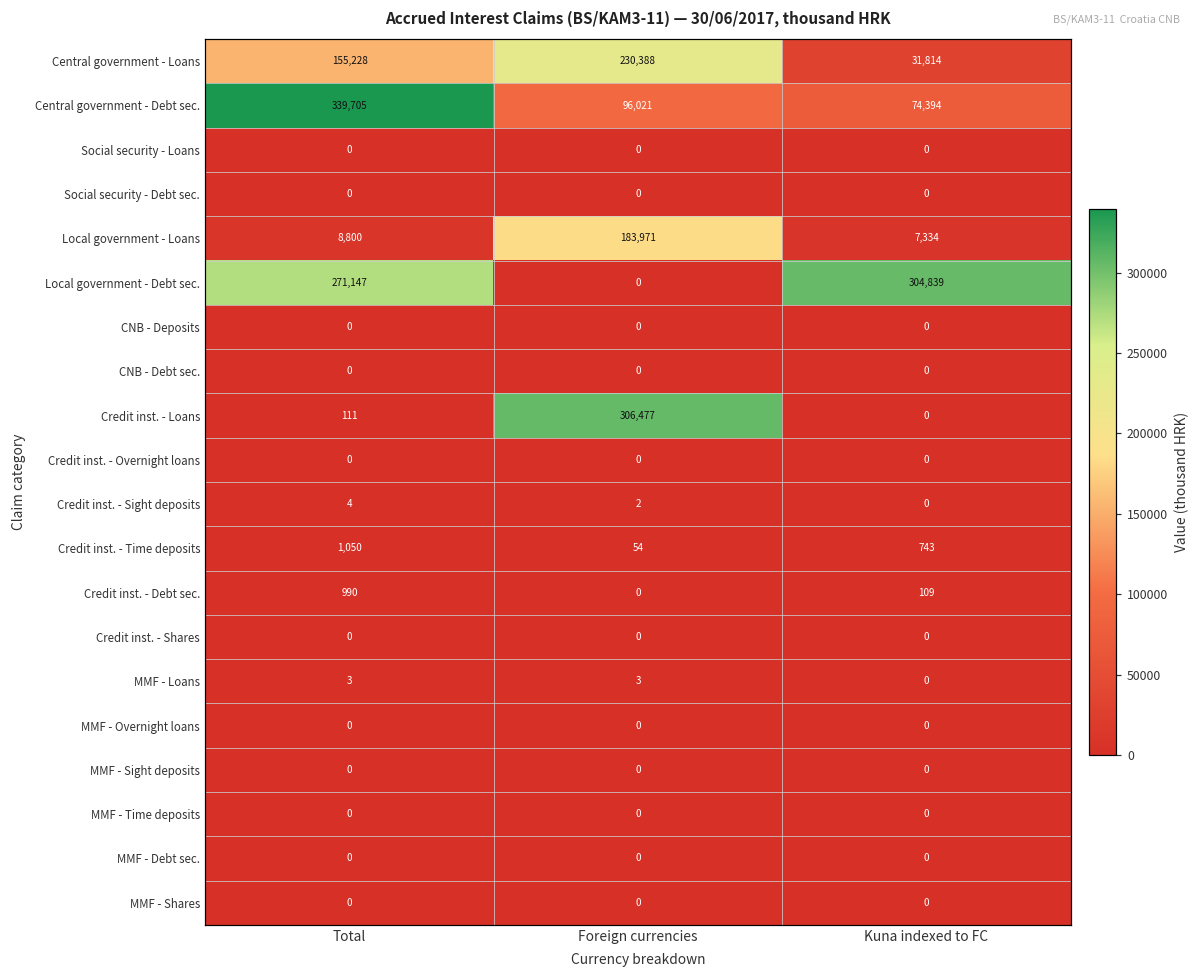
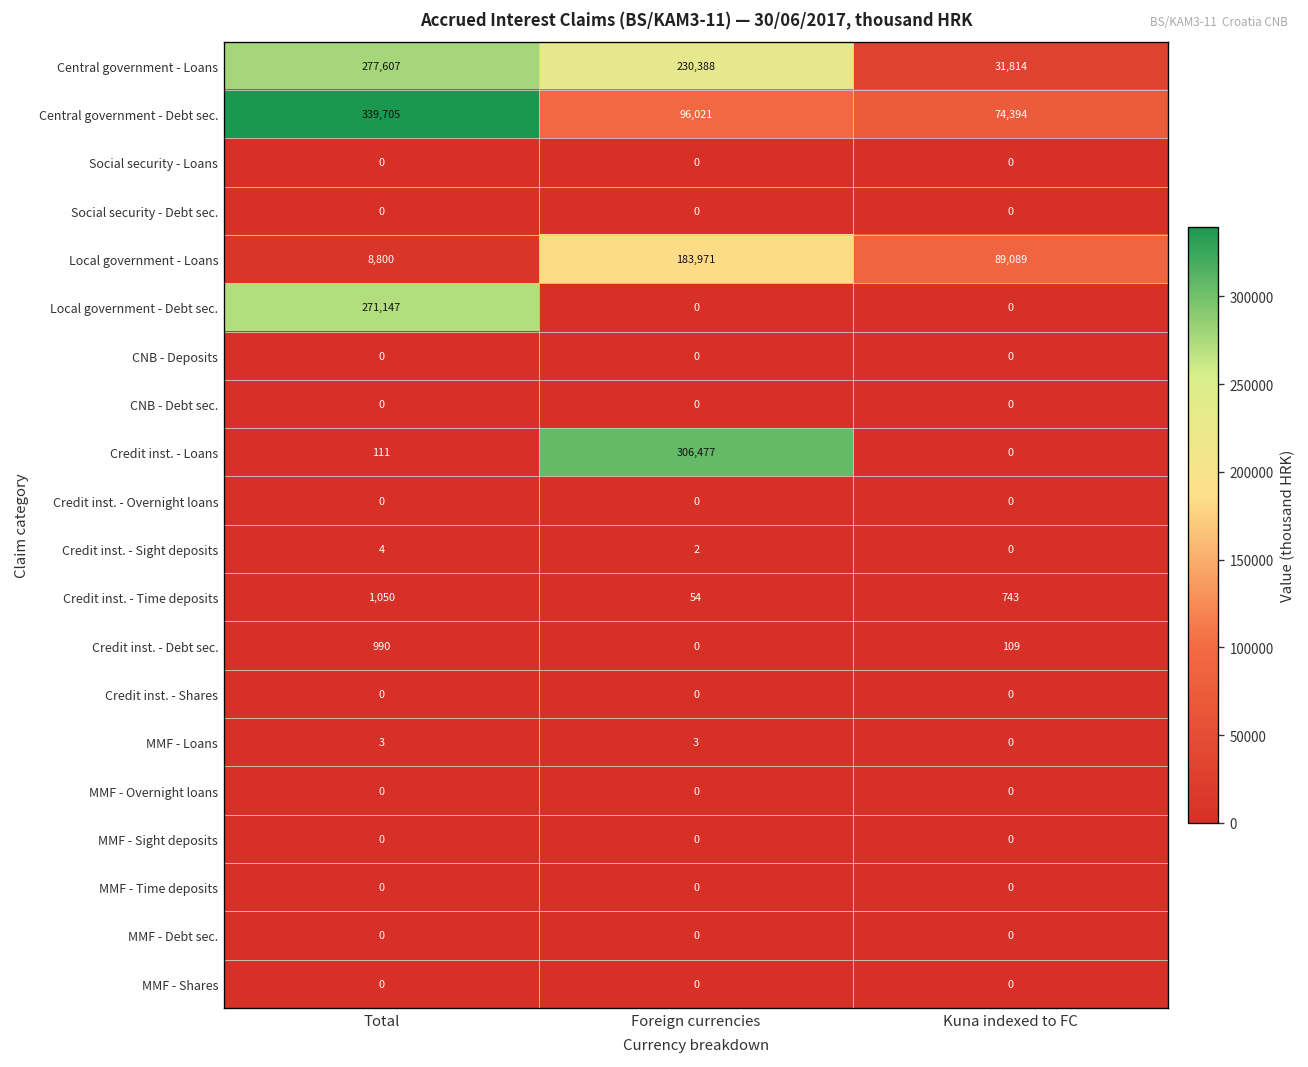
Central government - Loans, Total: 155,228 -> 277,607
Local government - Loans, Kuna indexed to FC: 7,334 -> 89,089
Local government - Debt sec., Kuna indexed to FC: 304,839 -> 0
